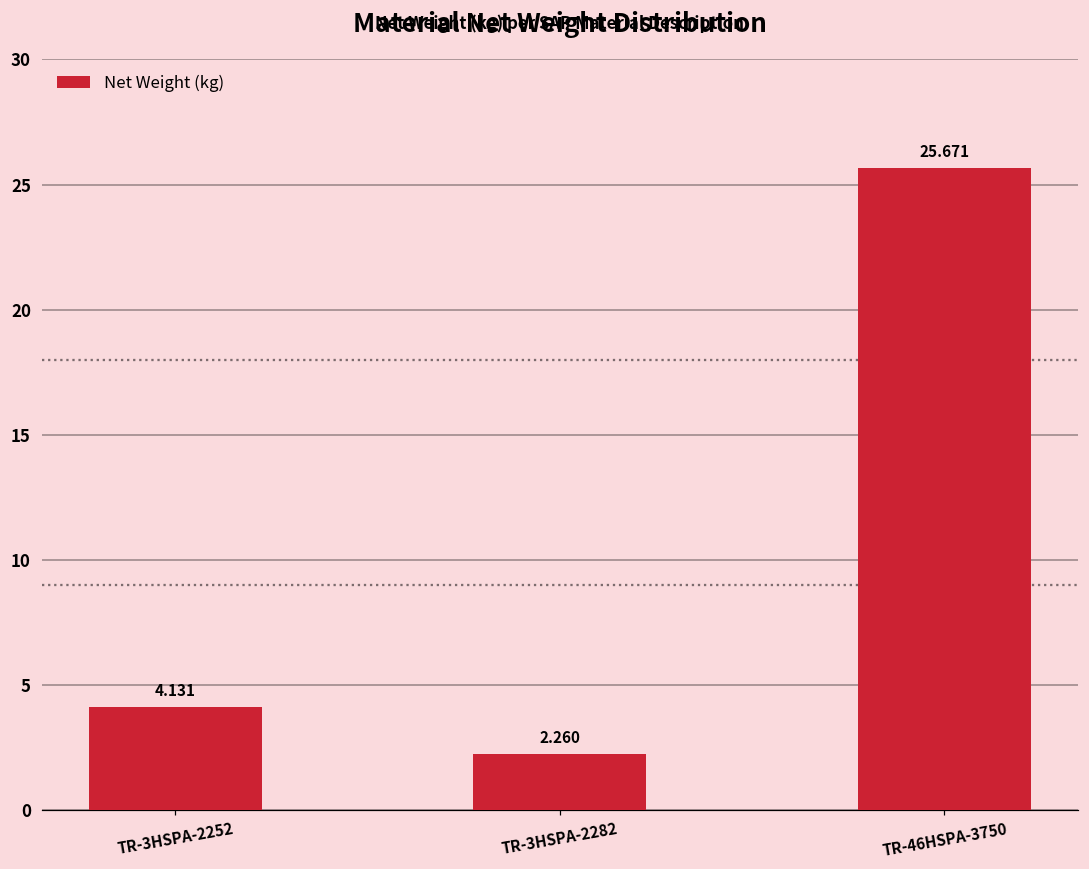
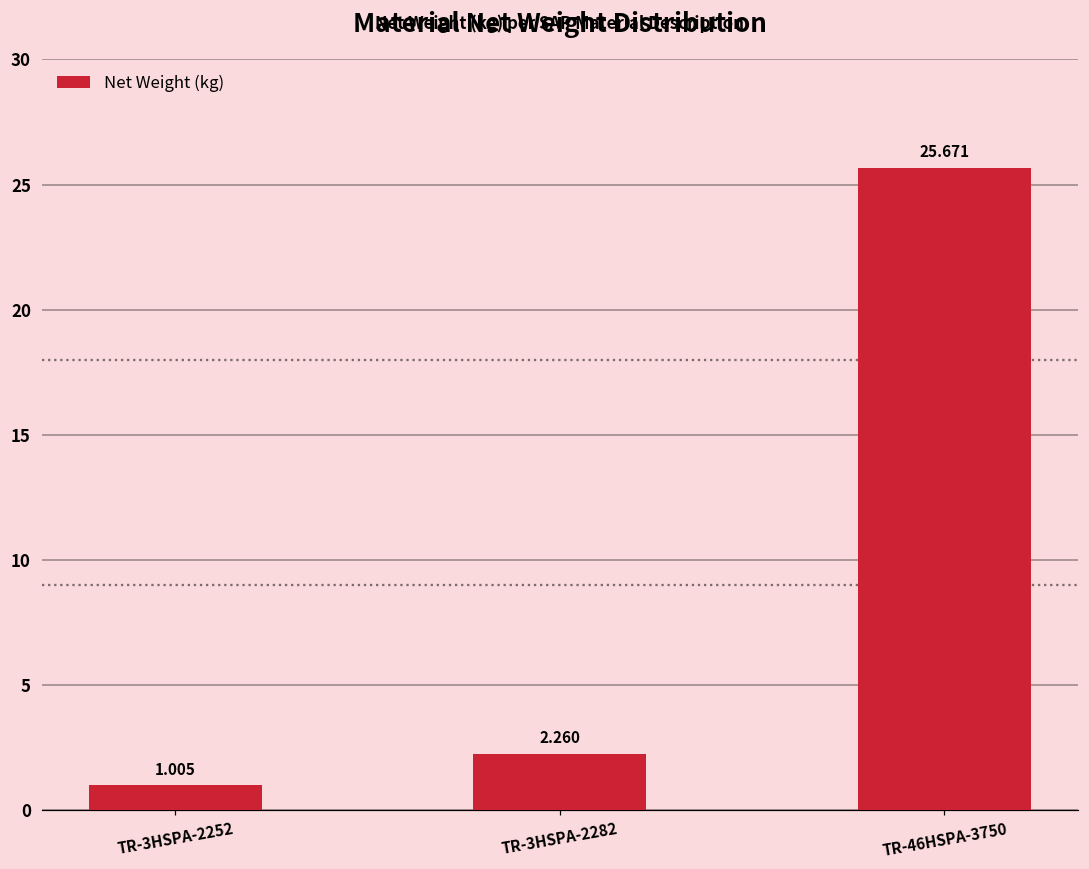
TR-3HSPA-2252: 4.131 -> 1.005
